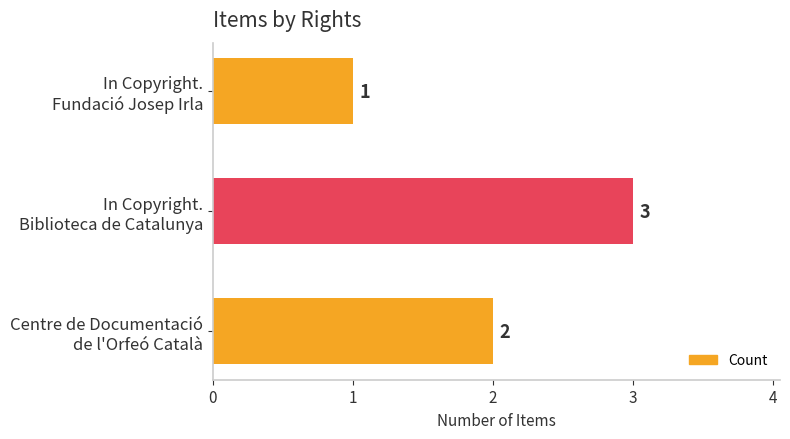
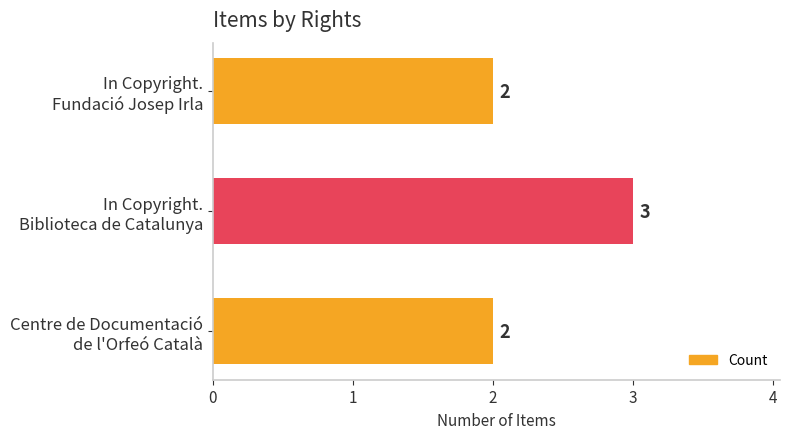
In Copyright. Fundació Josep Irla: 1 -> 2
